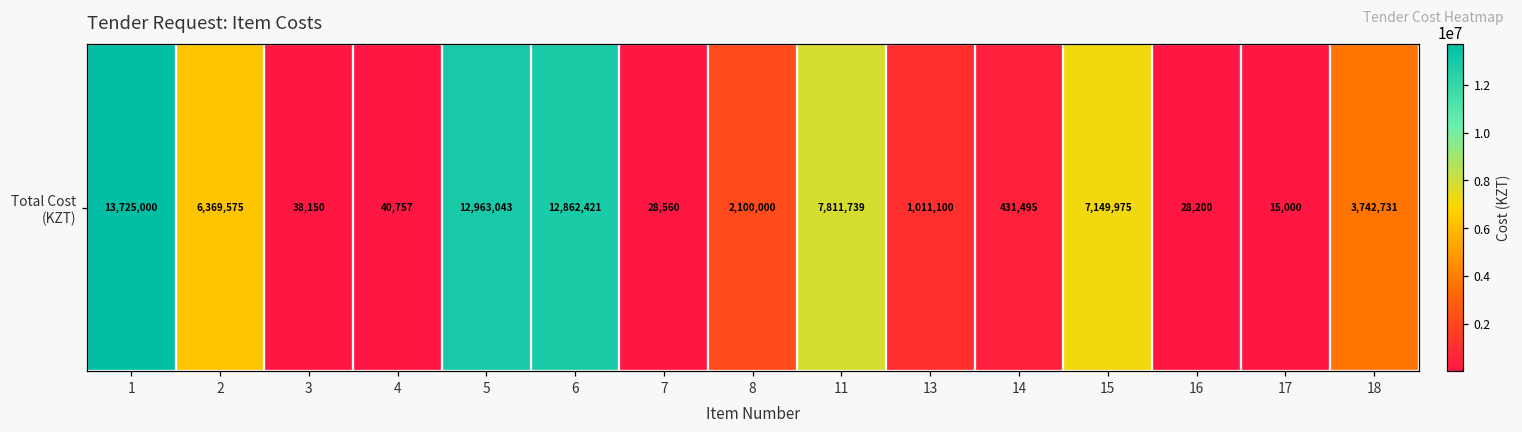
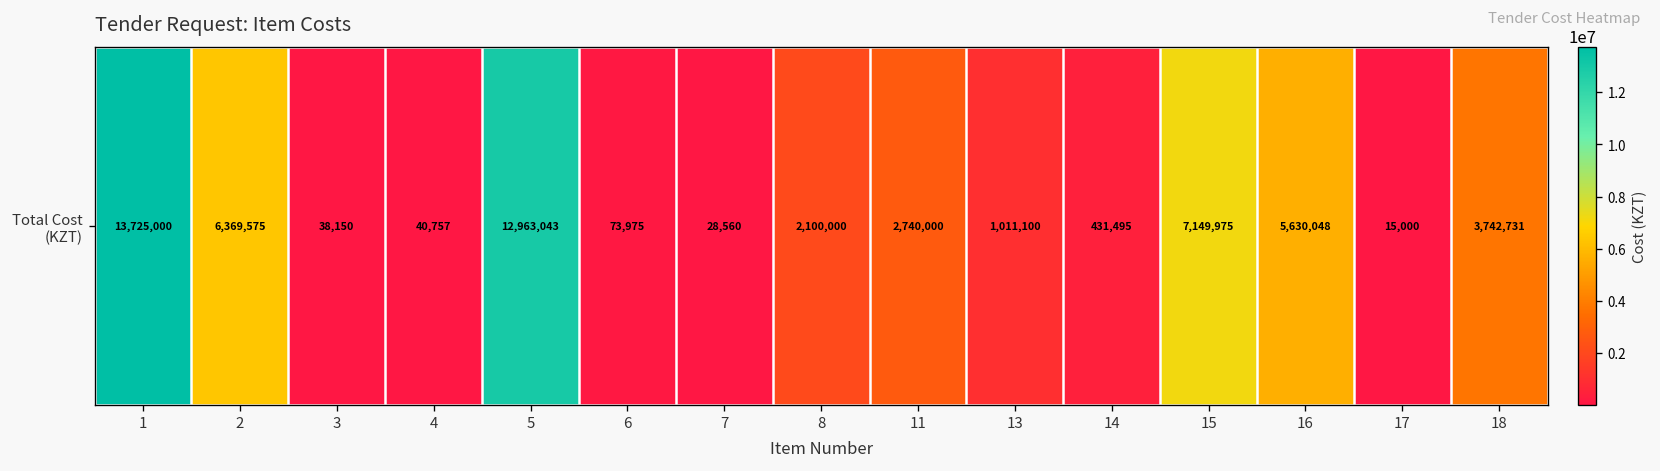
Total Cost (KZT), 6: 12,862,421 -> 73,975
Total Cost (KZT), 11: 7,811,739 -> 2,740,000
Total Cost (KZT), 16: 28,200 -> 5,630,048
